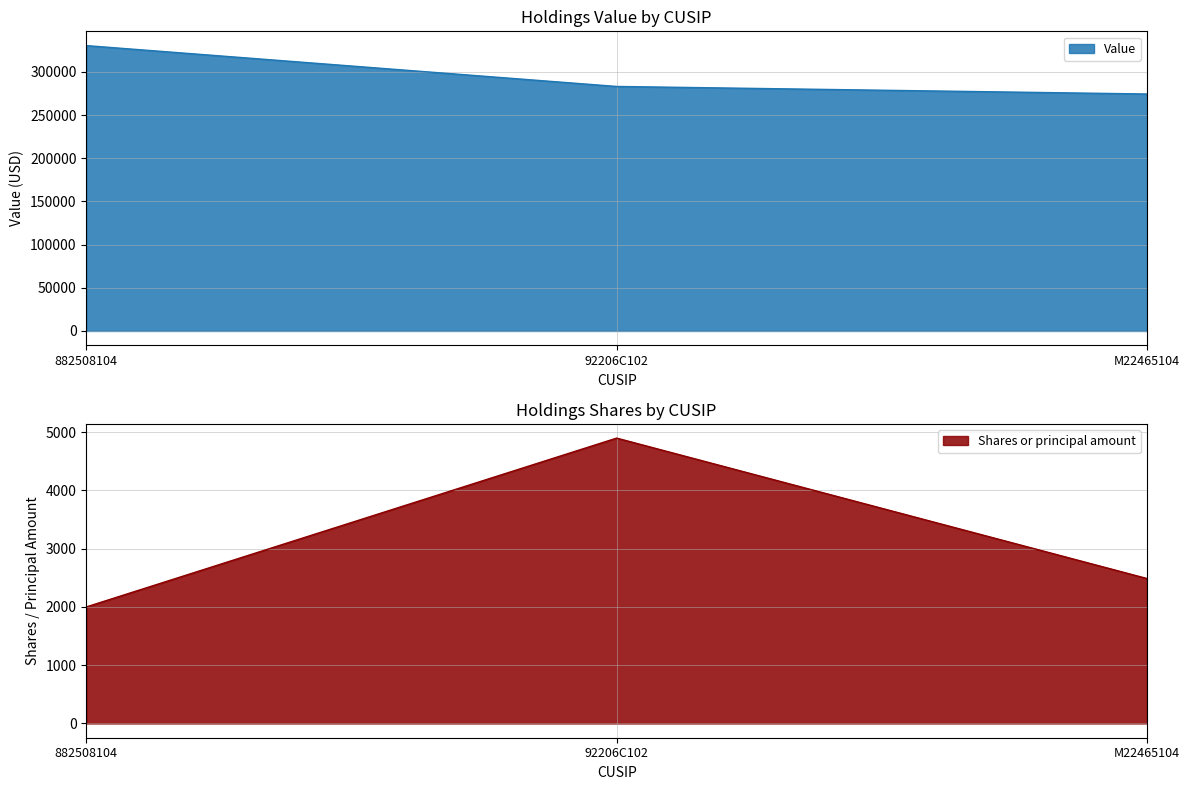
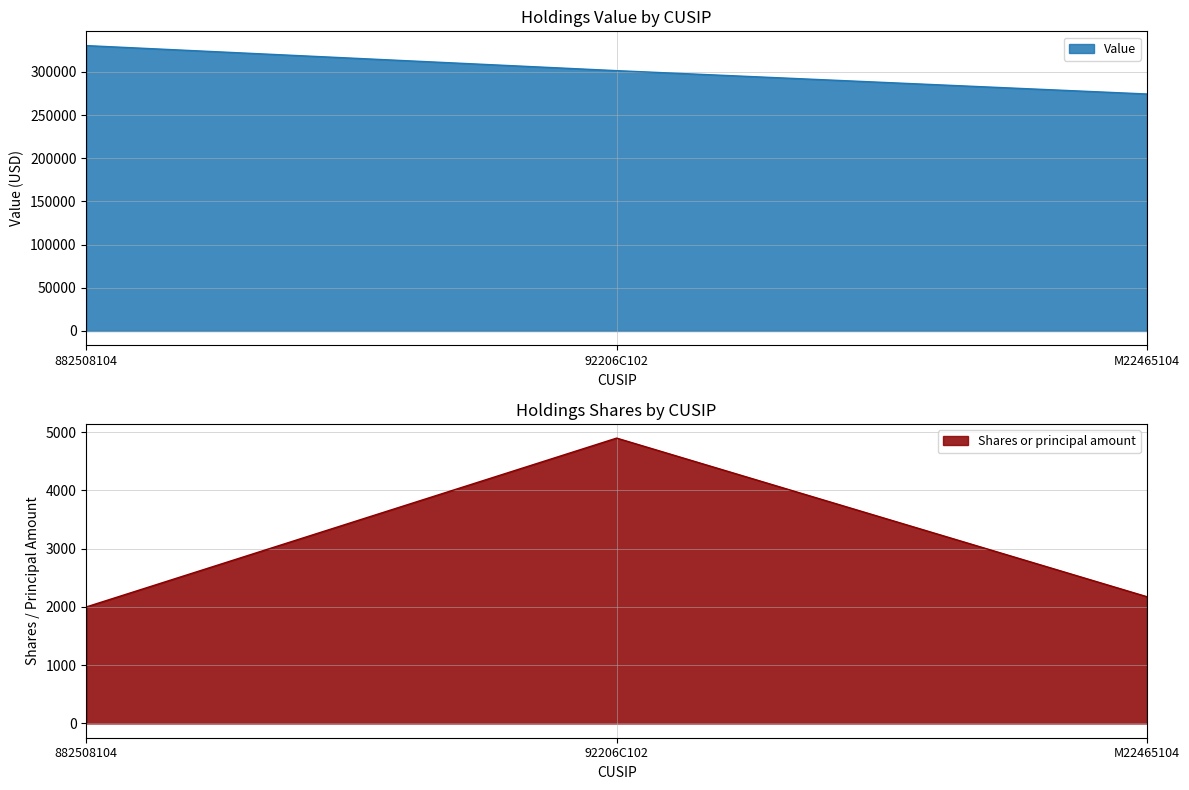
Holdings Value by CUSIP, 92206C102: 280000 -> 300000
Holdings Shares by CUSIP, M22465104: 2500 -> 2200
